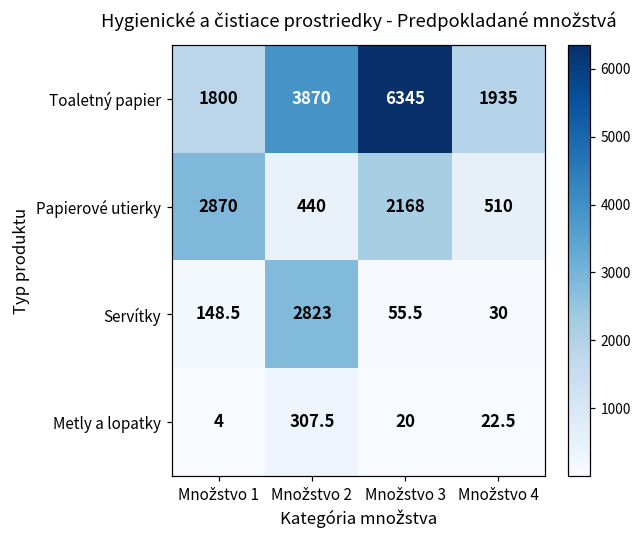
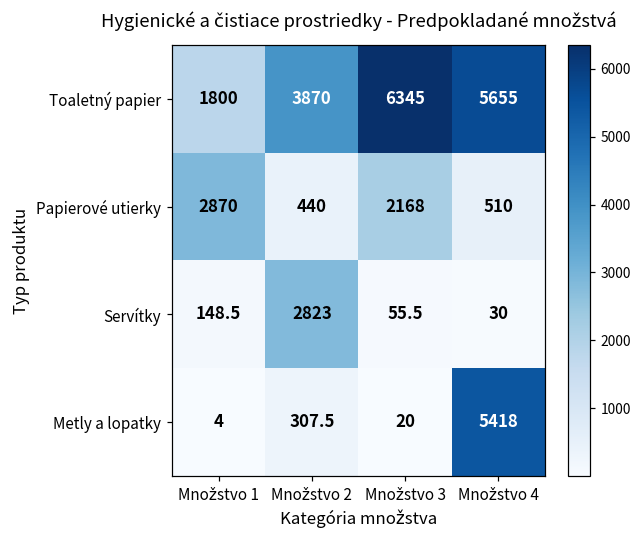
Toaletný papier, Množstvo 4: 1935 -> 5655
Metly a lopatky, Množstvo 4: 22.5 -> 5418
